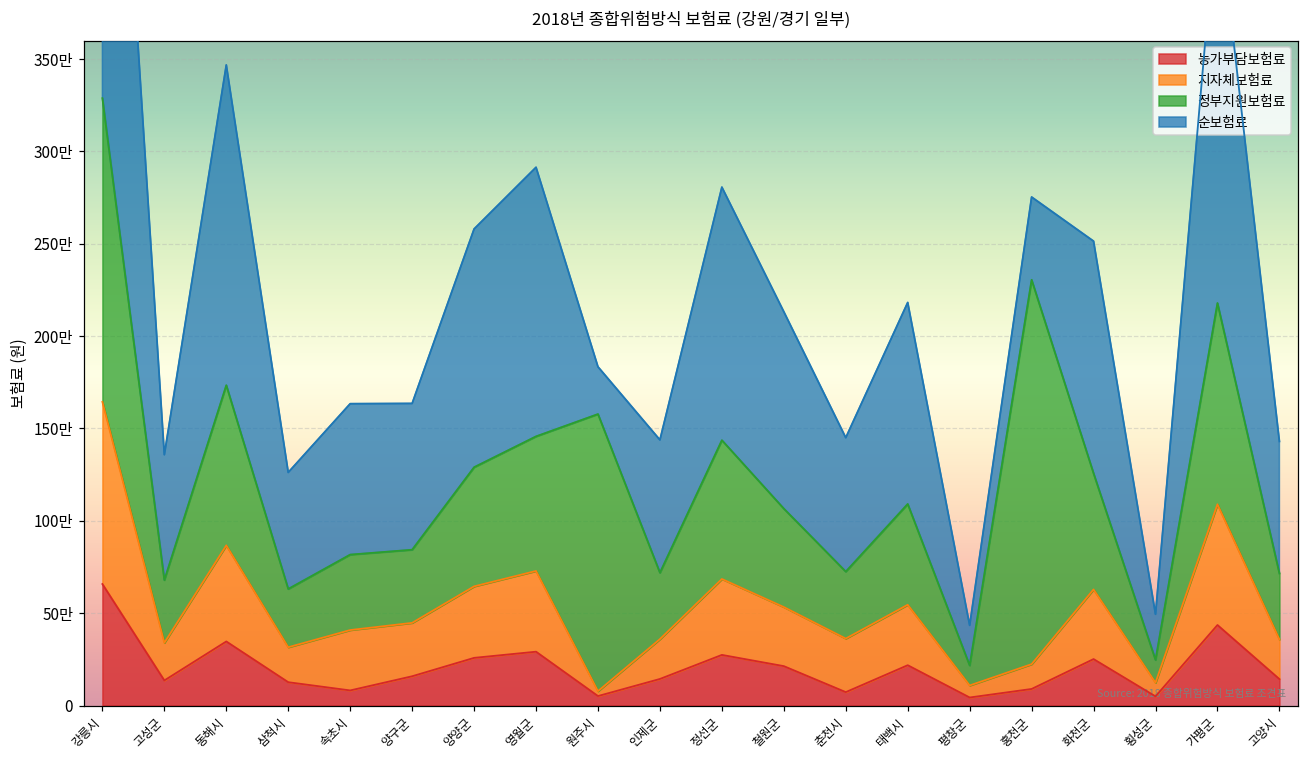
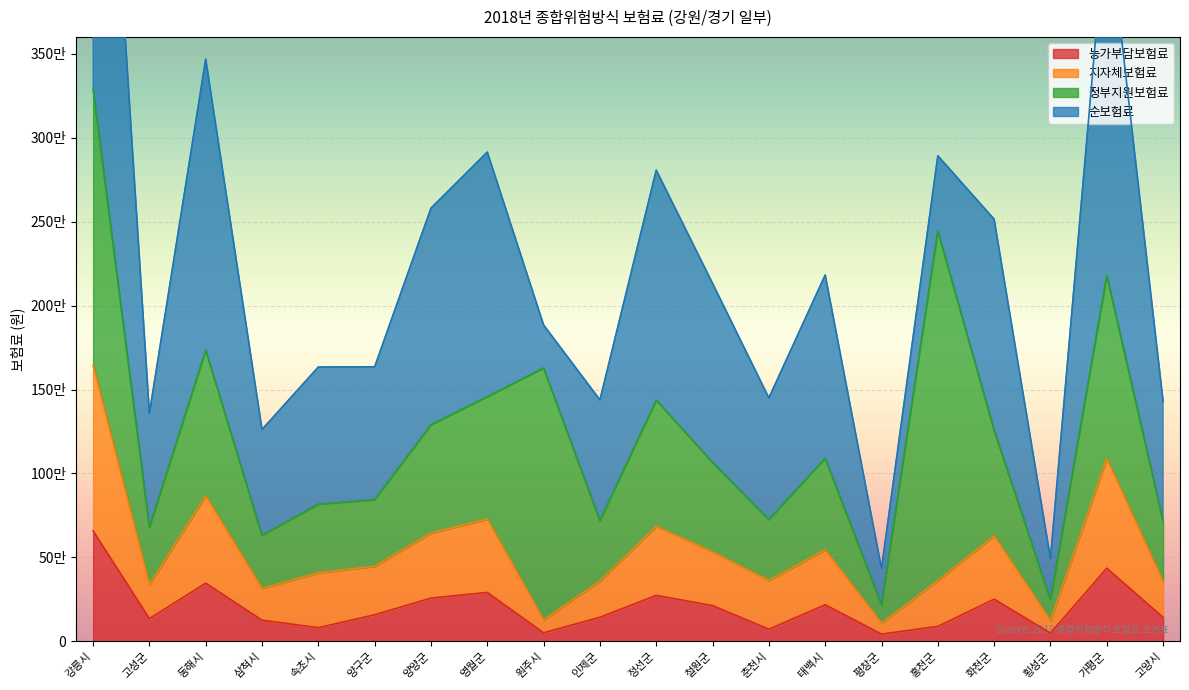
지자체보험료, 원주시: 3만 -> 8만
지자체보험료, 홍천군: 13만 -> 27만
